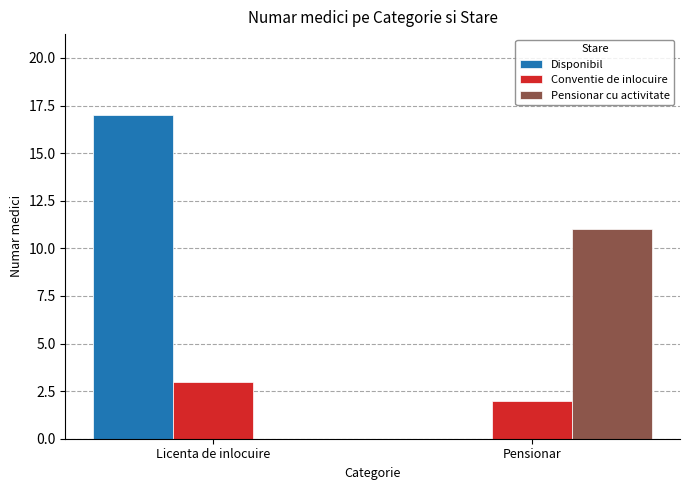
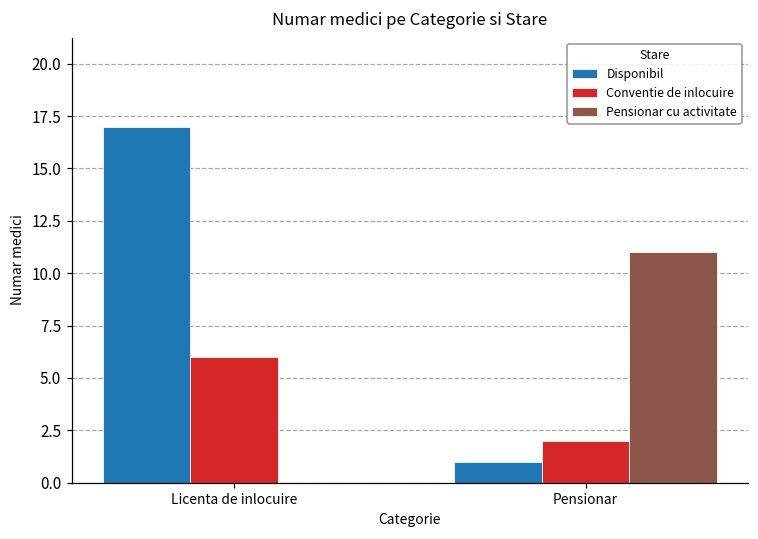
Conventie de inlocuire, Licenta de inlocuire: 3 -> 6
Disponibil, Pensionar: 0 -> 1
